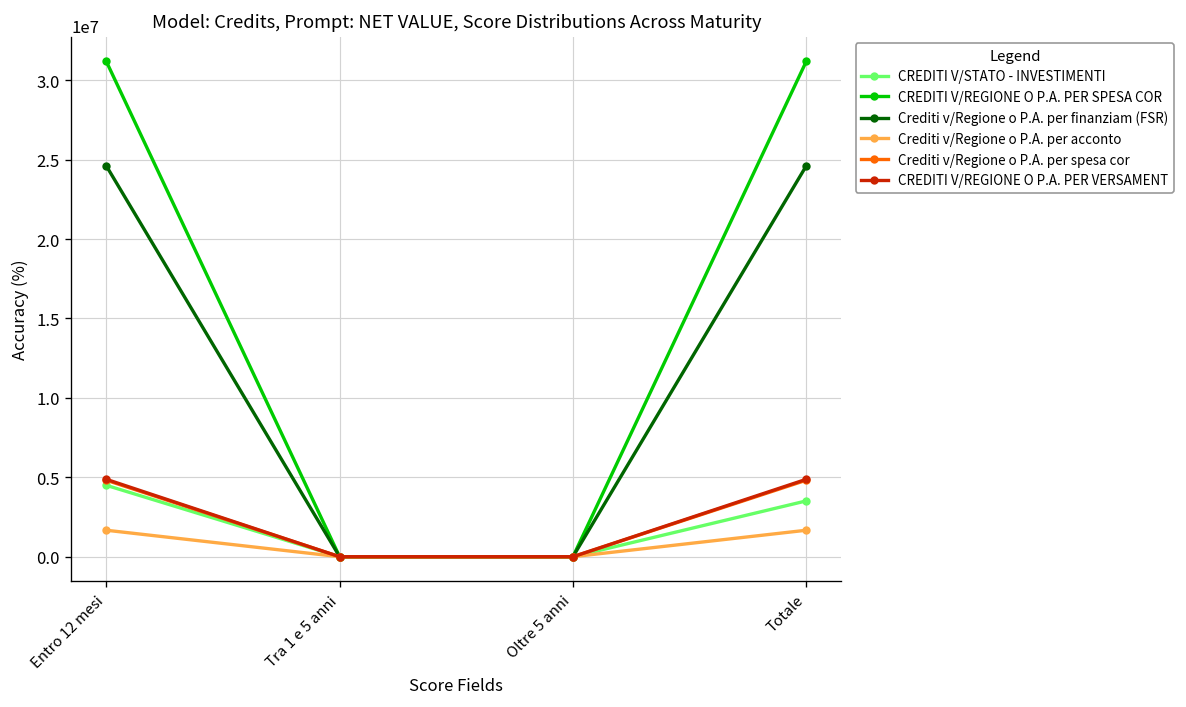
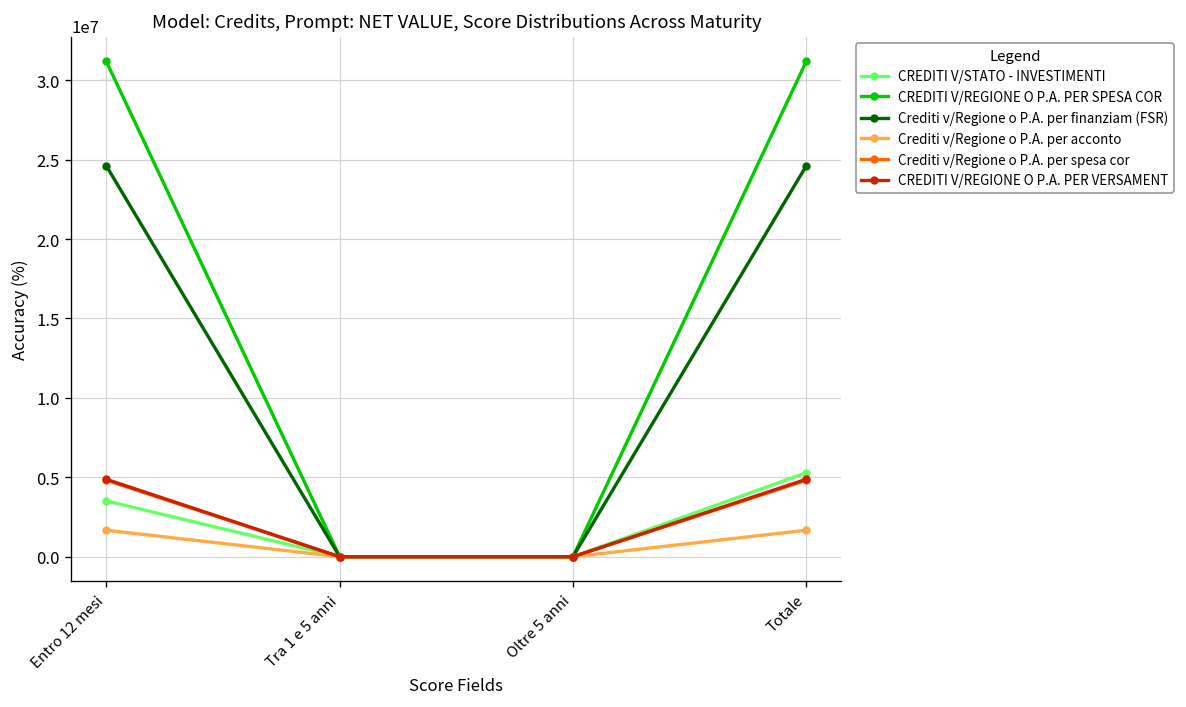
CREDITI V/STATO - INVESTIMENTI, Entro 12 mesi: 4500000 -> 3500000
CREDITI V/STATO - INVESTIMENTI, Totale: 3500000 -> 5300000
